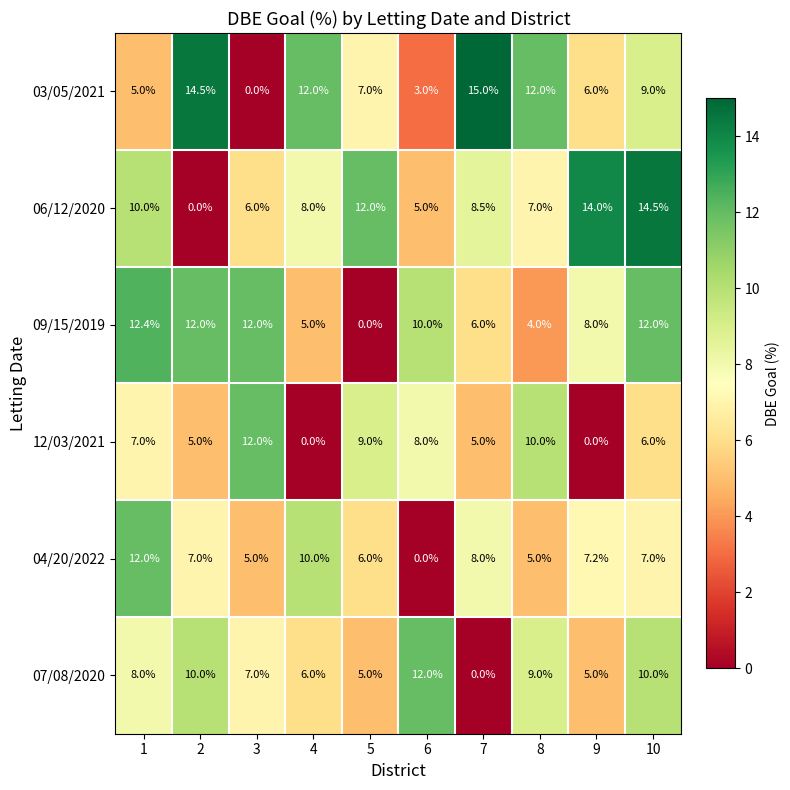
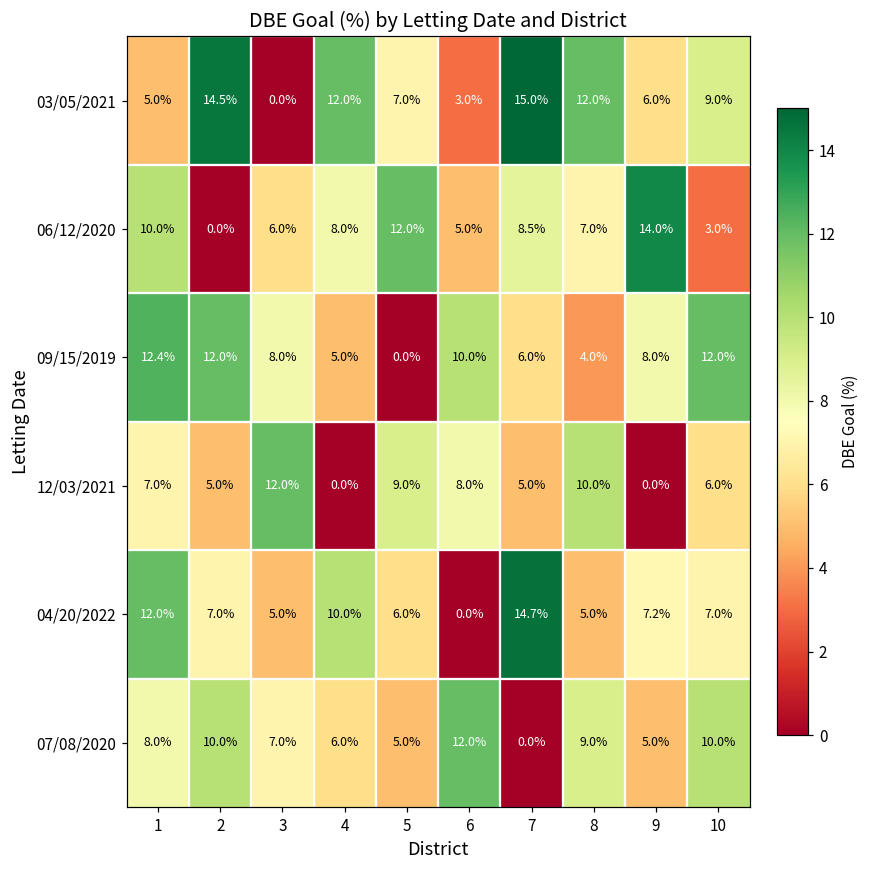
06/12/2020, 10: 14.5% -> 3.0%
09/15/2019, 3: 12.0% -> 8.0%
04/20/2022, 7: 8.0% -> 14.7%
